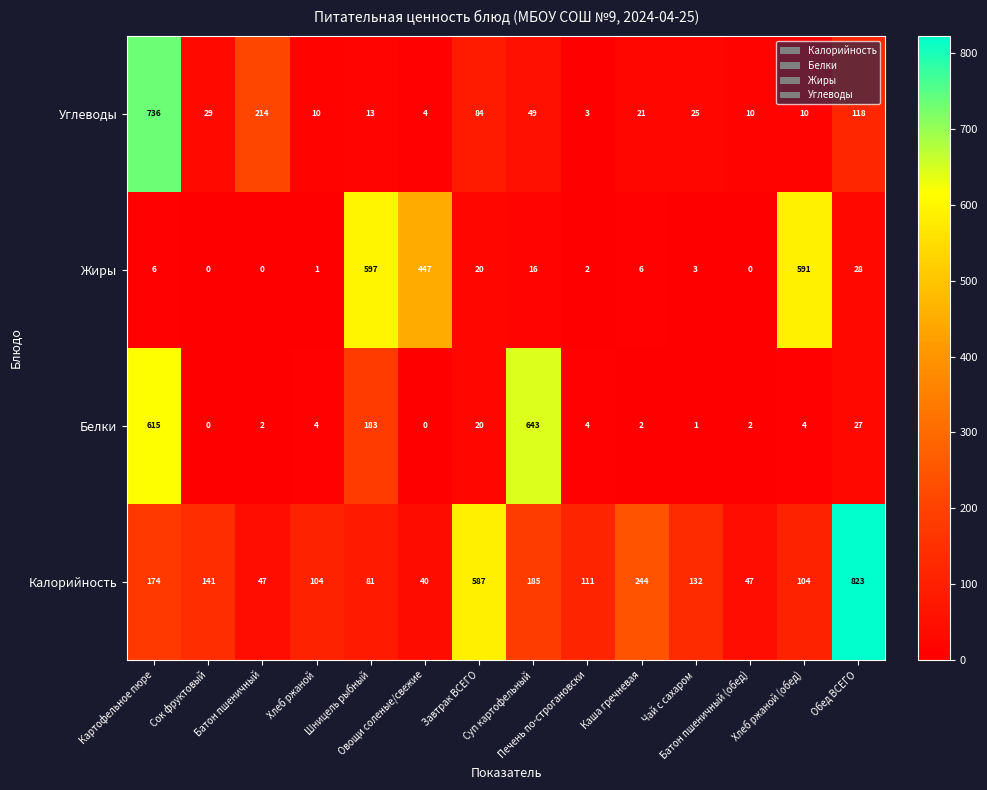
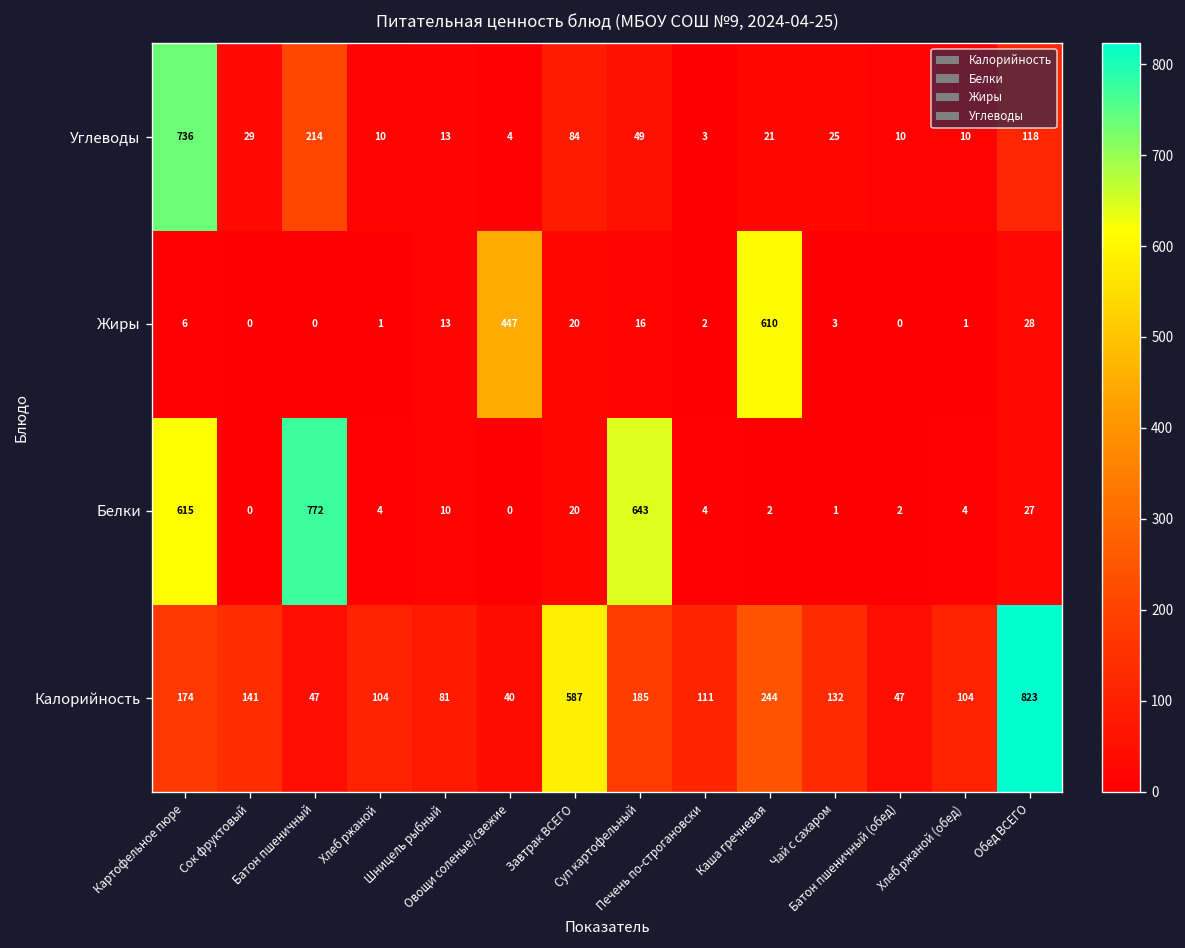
Жиры, Шницель рыбный: 597 -> 13
Жиры, Каша гречневая: 6 -> 610
Жиры, Хлеб ржаной (обед): 591 -> 1
Белки, Батон пшеничный: 2 -> 772
Белки, Шницель рыбный: 183 -> 10
